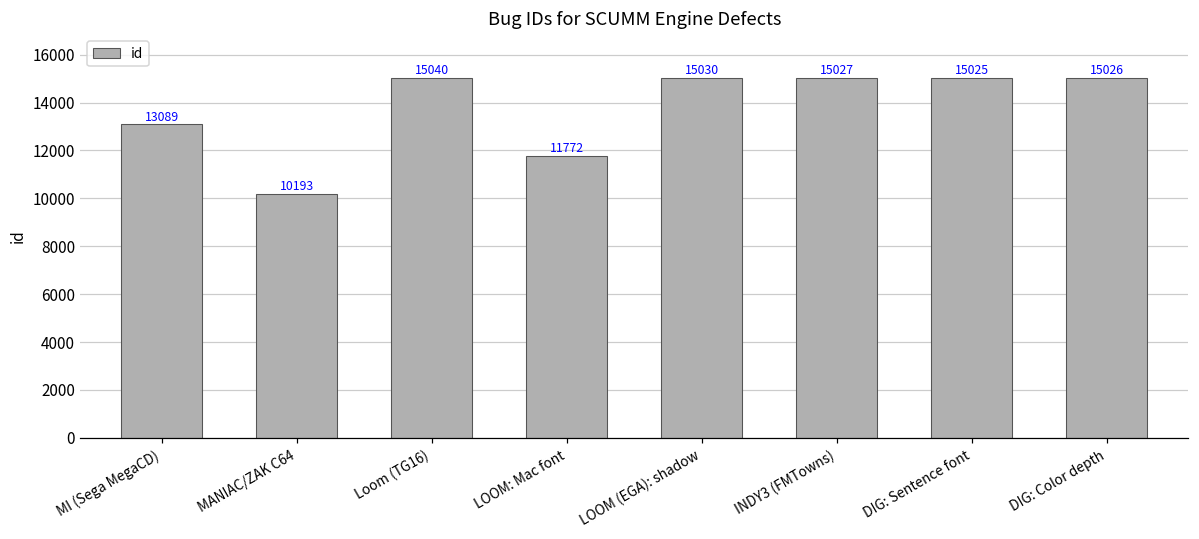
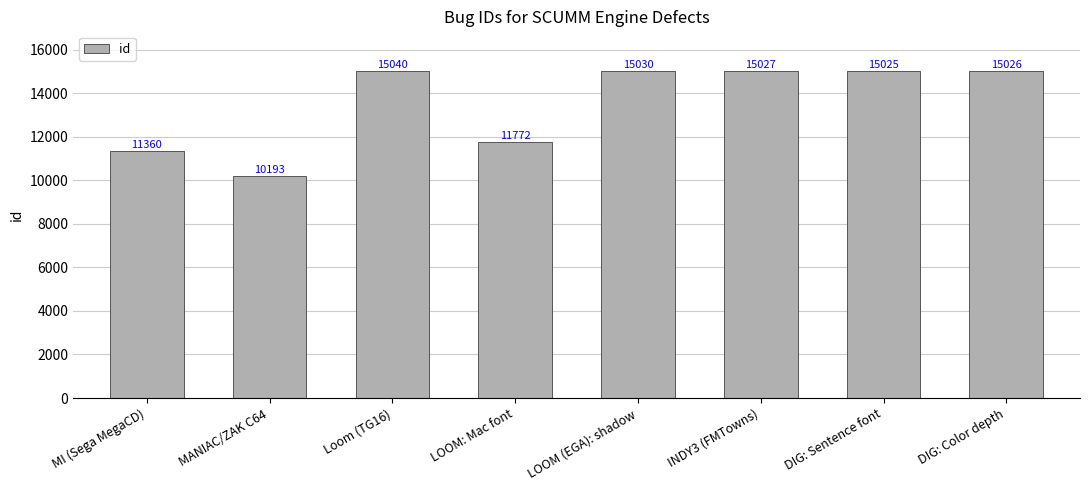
MI (Sega MegaCD): 13089 -> 11360
